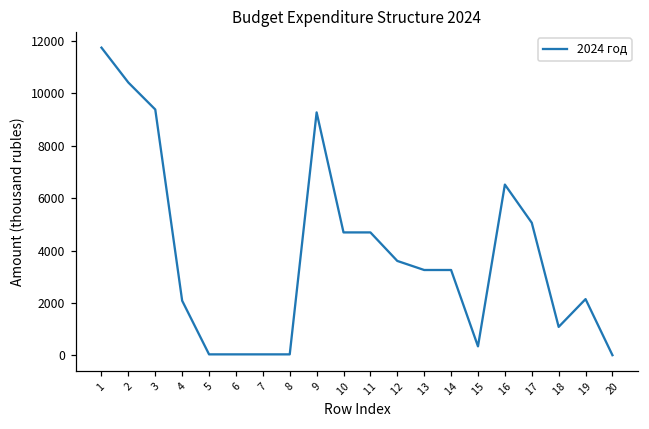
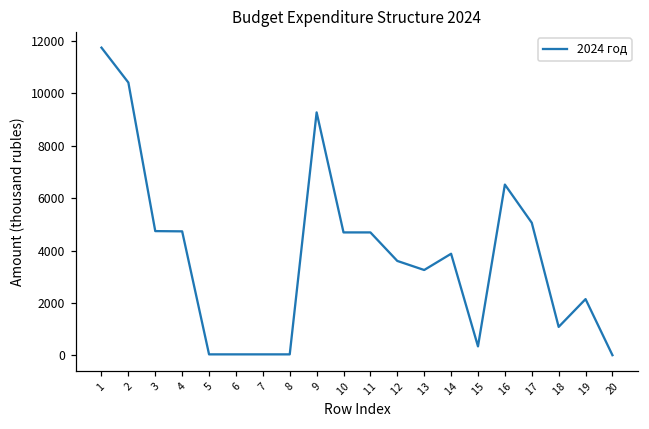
3: 9400 -> 4700
4: 2100 -> 4700
14: 3300 -> 3900
